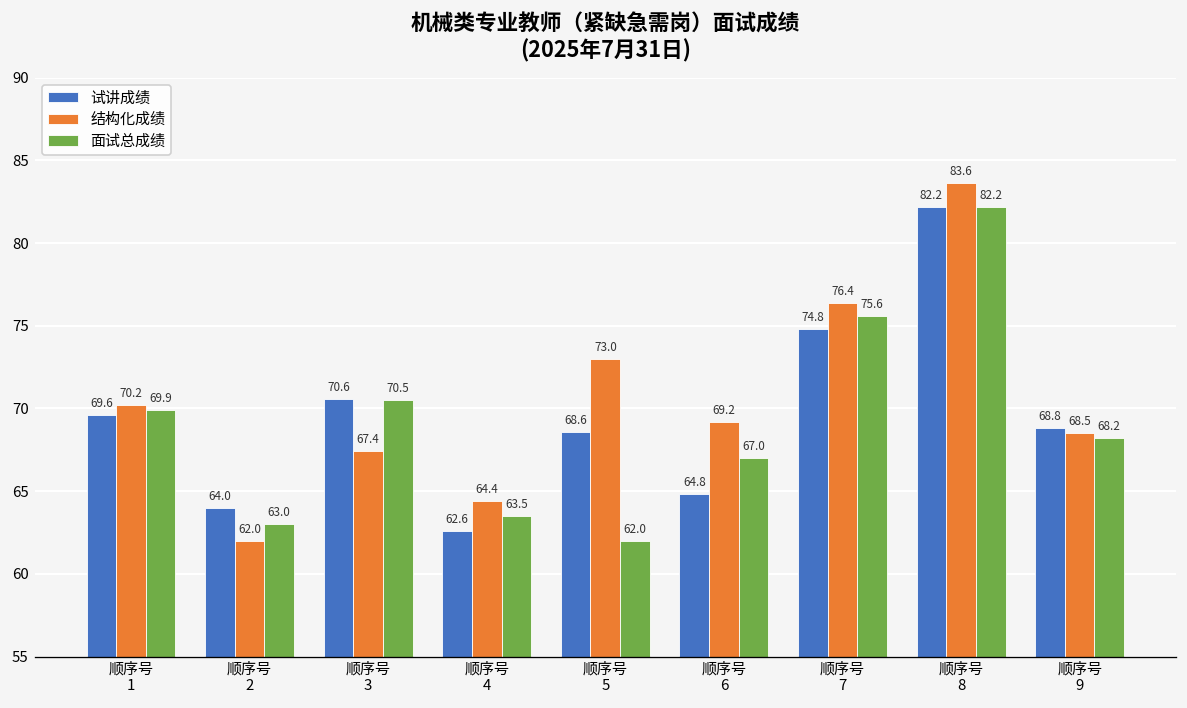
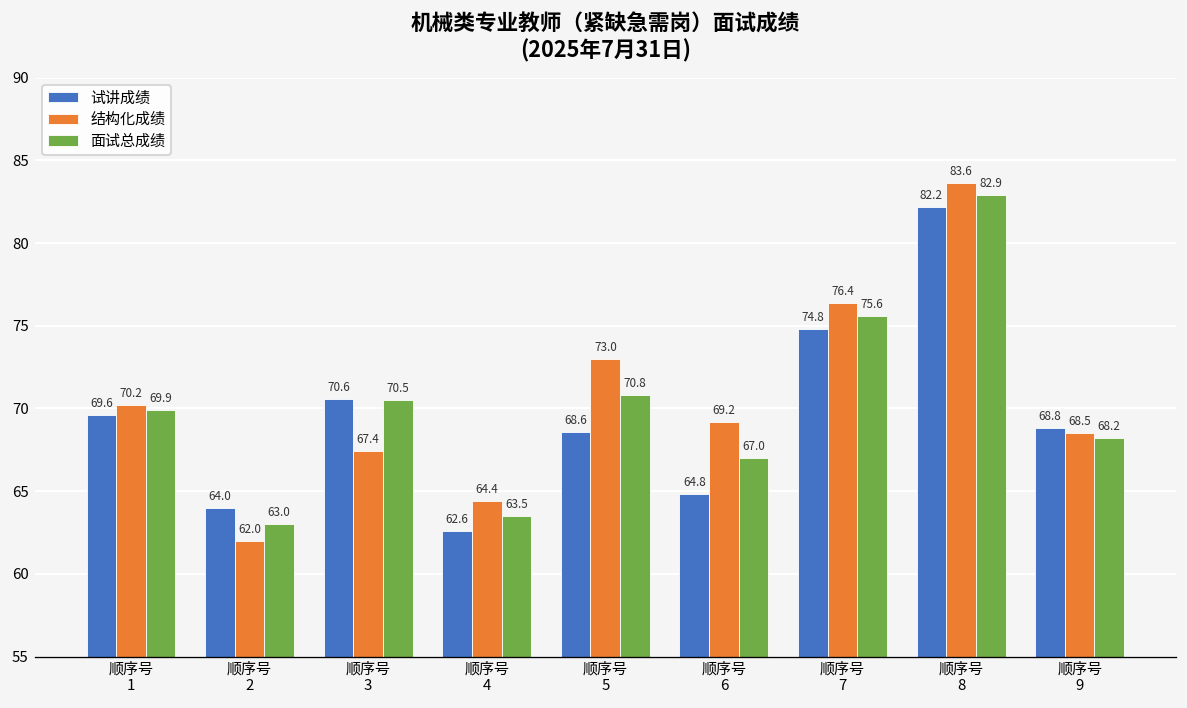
面试总成绩, 顺序号 5: 62.0 -> 70.8
面试总成绩, 顺序号 8: 82.2 -> 82.9
